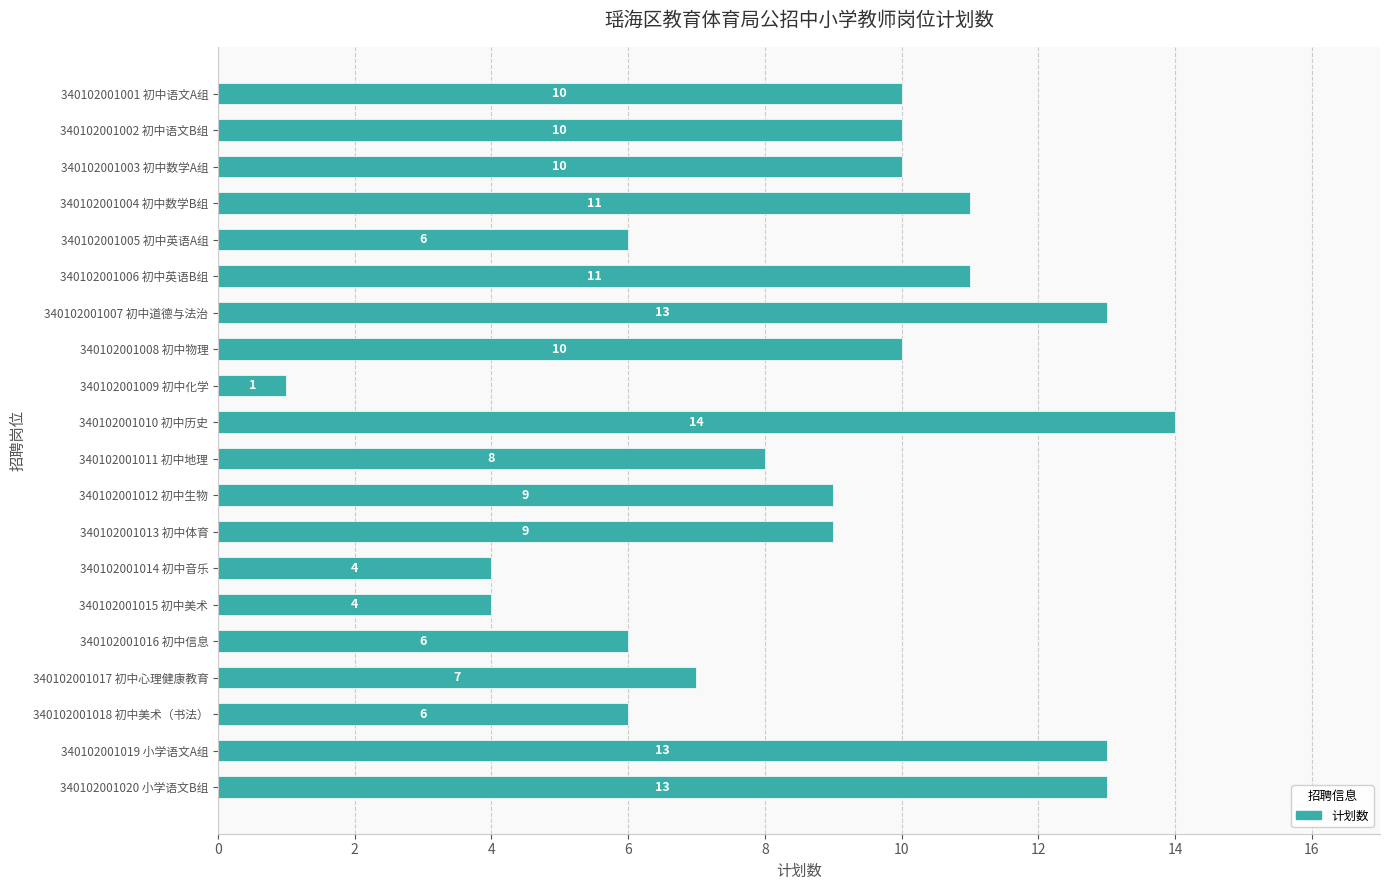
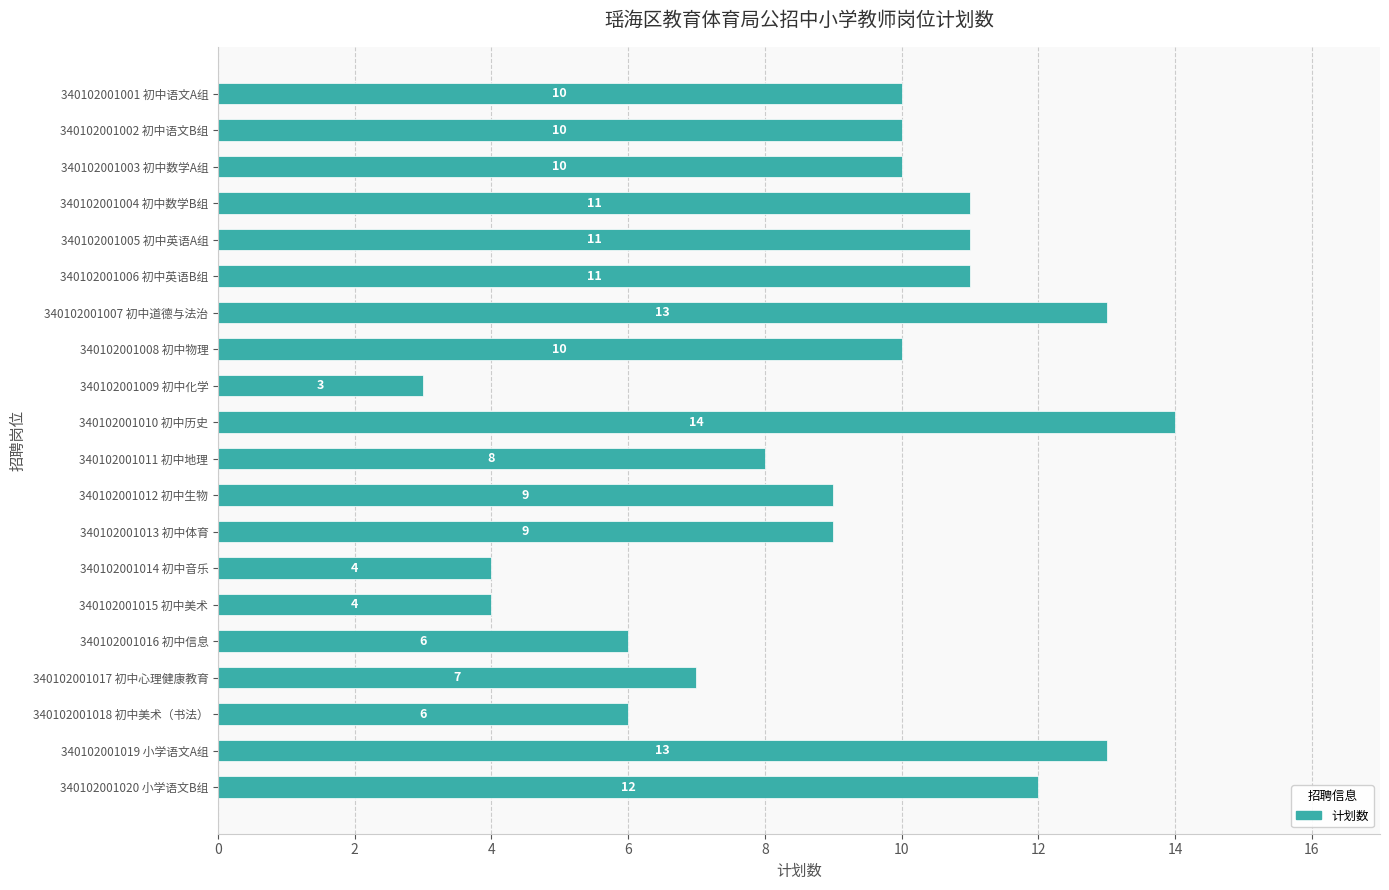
340102001005 初中英语A组: 6 -> 11
340102001009 初中化学: 1 -> 3
340102001020 小学语文B组: 13 -> 12
